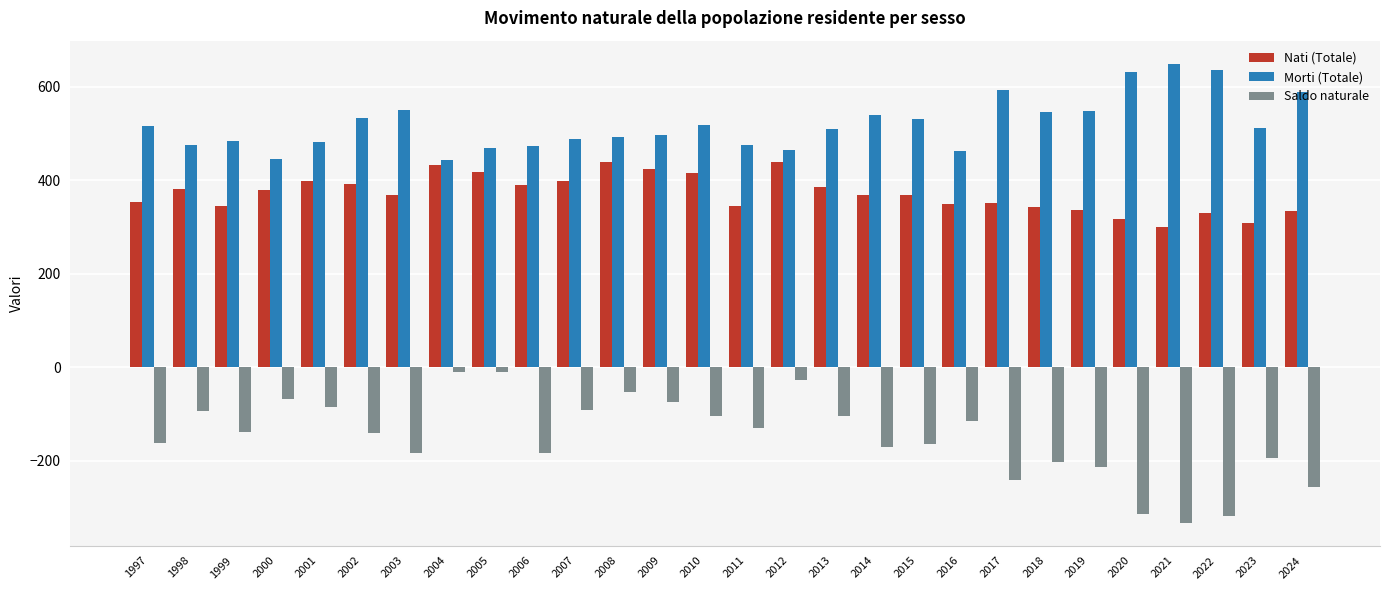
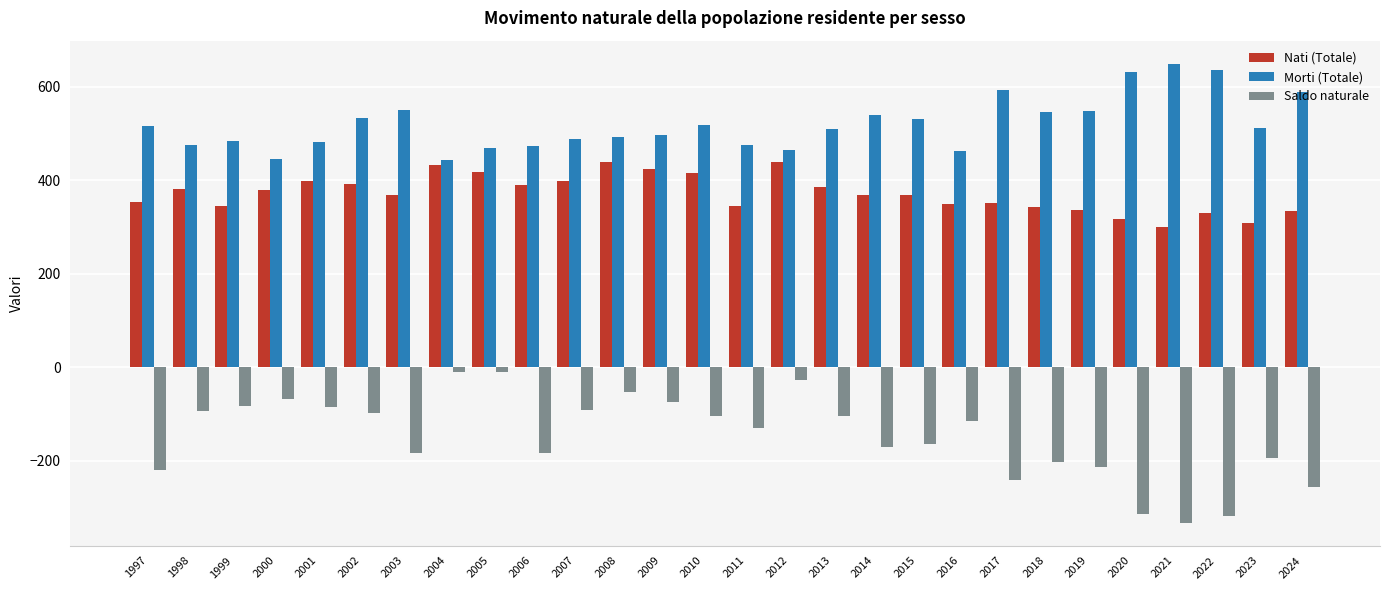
Saldo naturale, 1997: -160 -> -220
Saldo naturale, 1999: -140 -> -80
Saldo naturale, 2002: -140 -> -100
